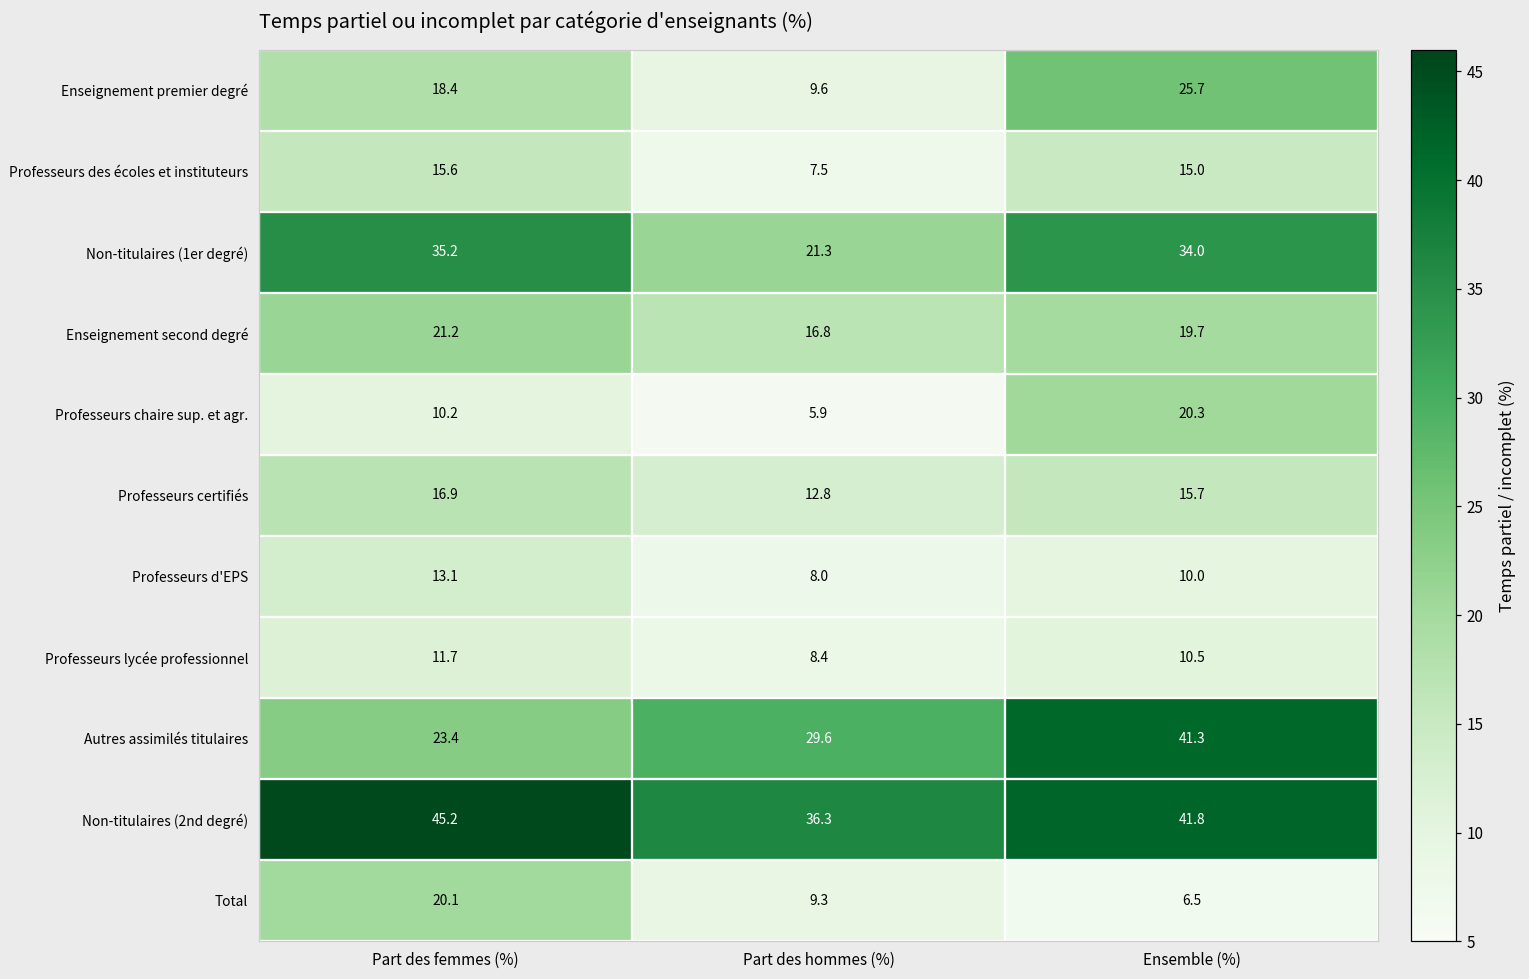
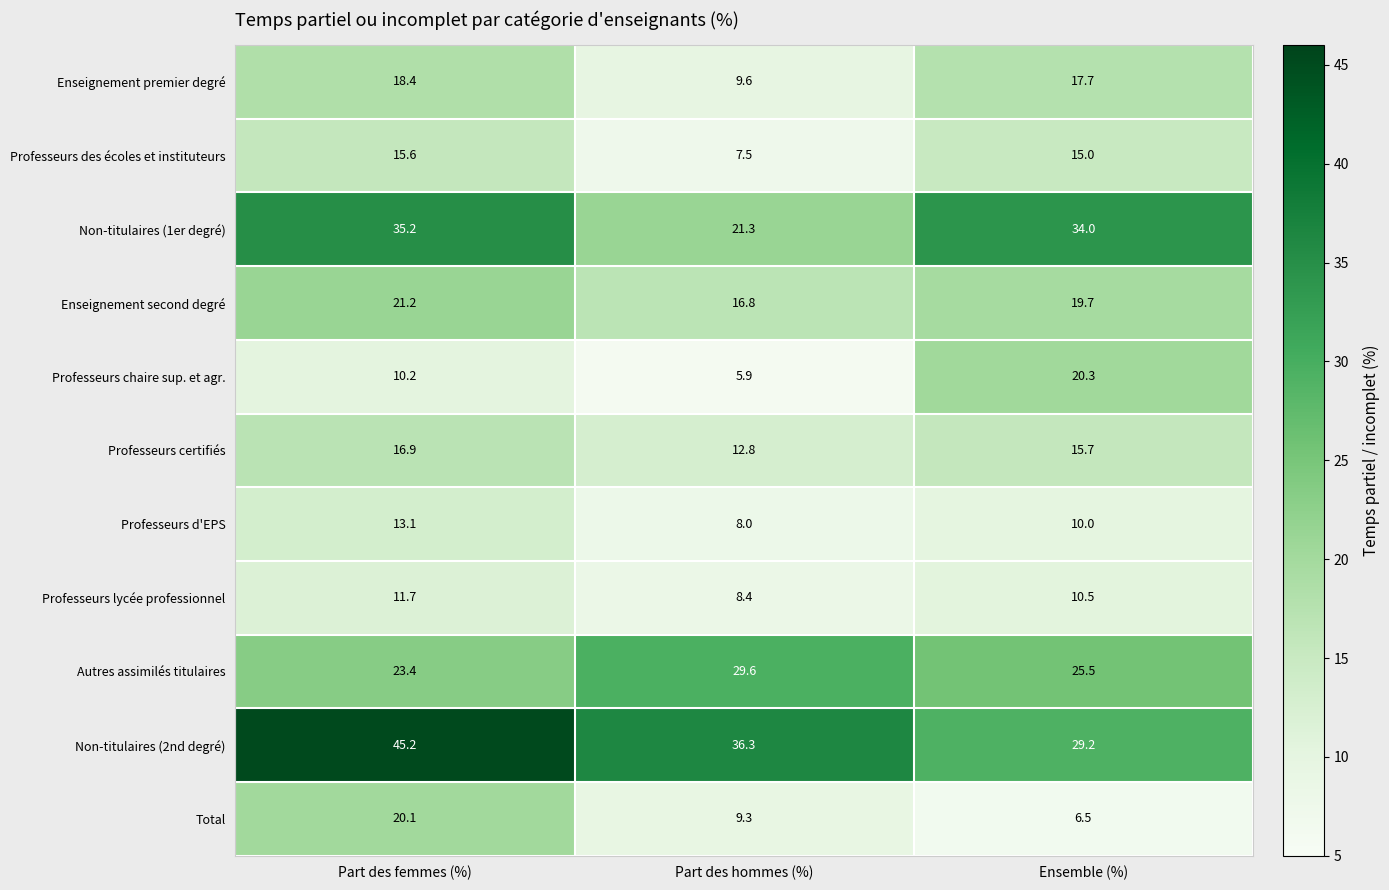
Enseignement premier degré, Ensemble (%): 25.7 -> 17.7
Autres assimilés titulaires, Ensemble (%): 41.3 -> 25.5
Non-titulaires (2nd degré), Ensemble (%): 41.8 -> 29.2
